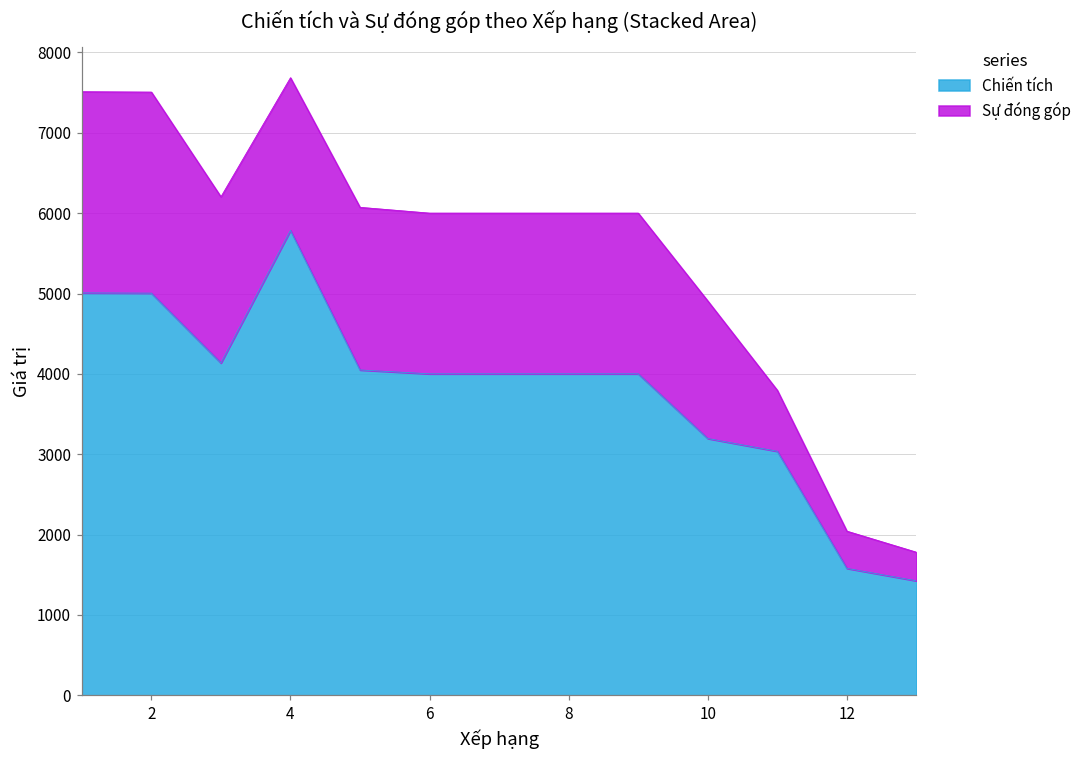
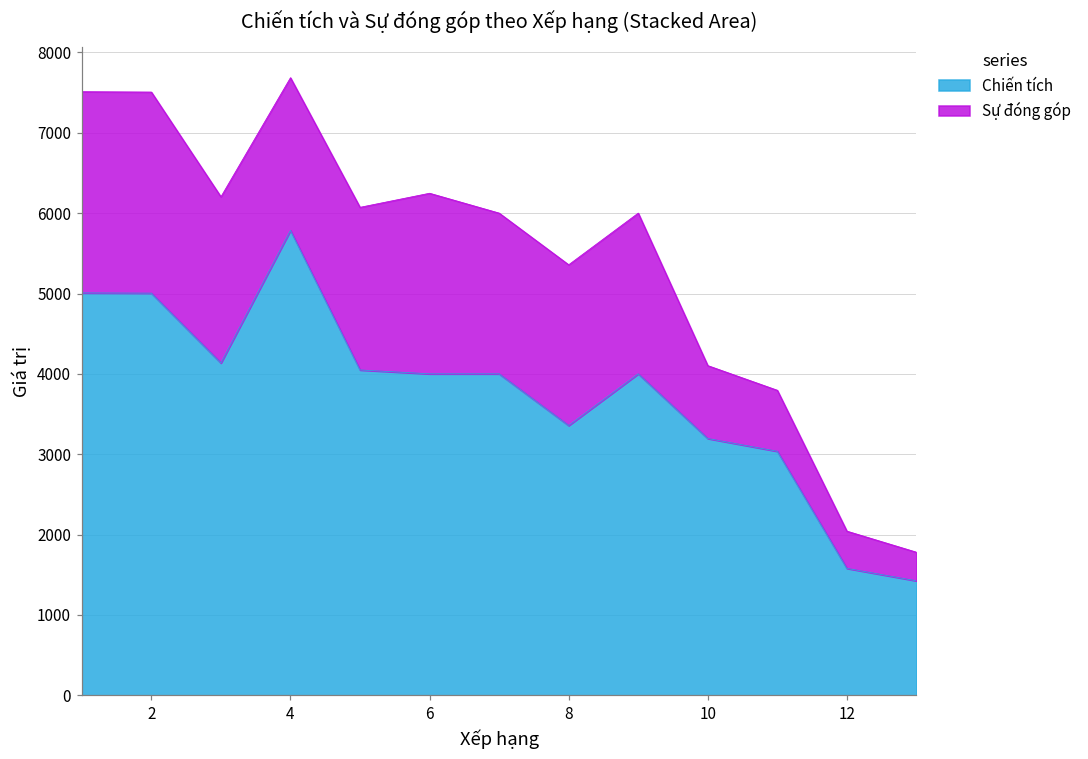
Sự đóng góp, 6: 2000 -> 2200
Chiến tích, 8: 4000 -> 3400
Sự đóng góp, 10: 1700 -> 900
